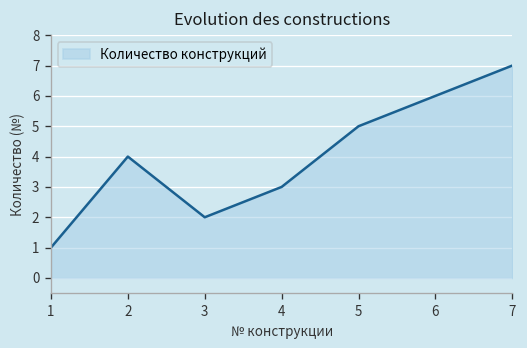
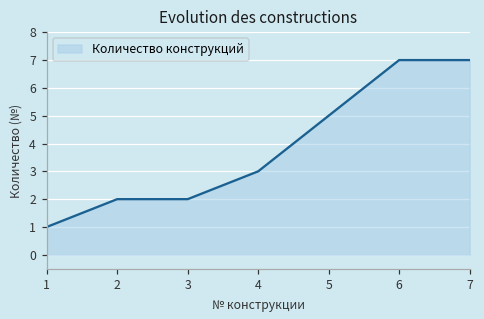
2: 4 -> 2
6: 6 -> 7
